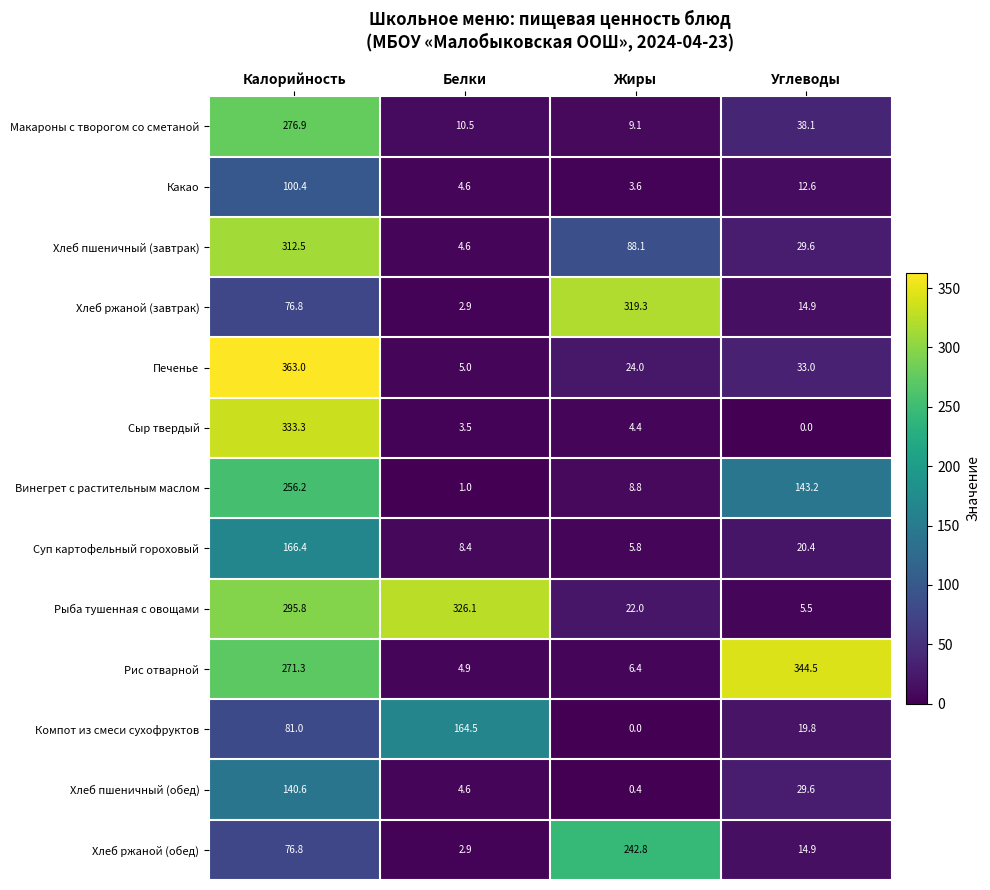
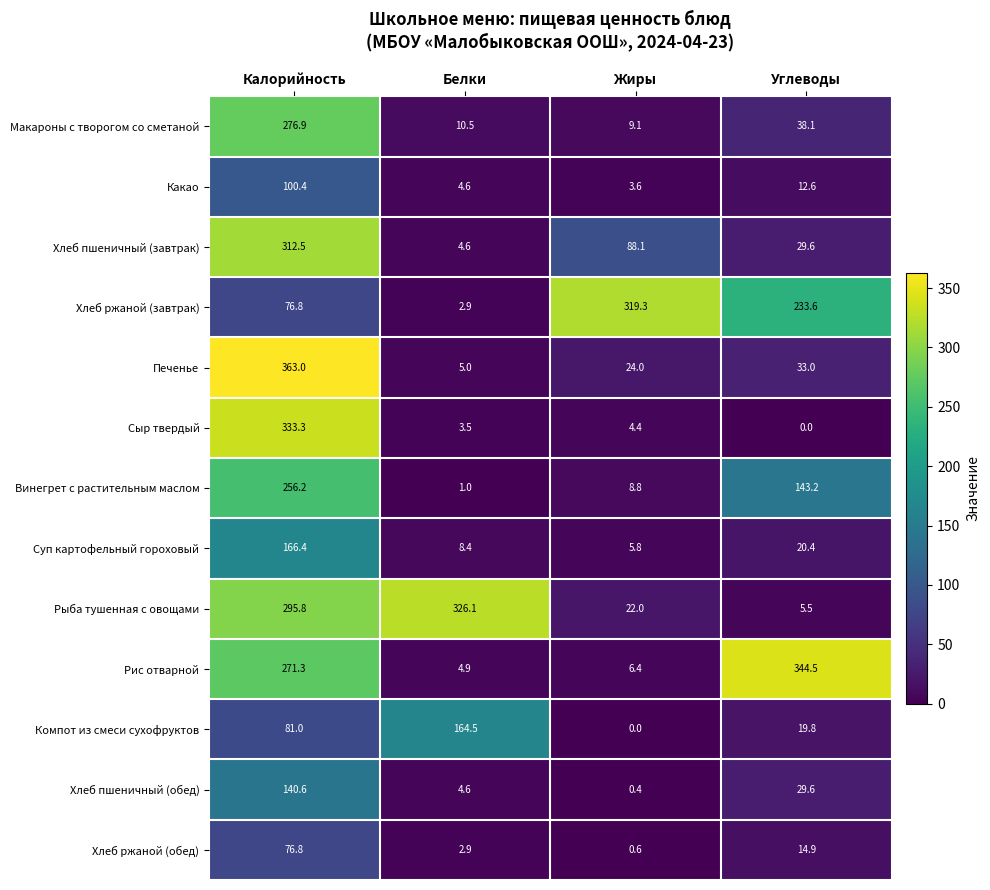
Хлеб ржаной (завтрак), Углеводы: 14.9 -> 233.6
Хлеб ржаной (обед), Жиры: 242.8 -> 0.6
